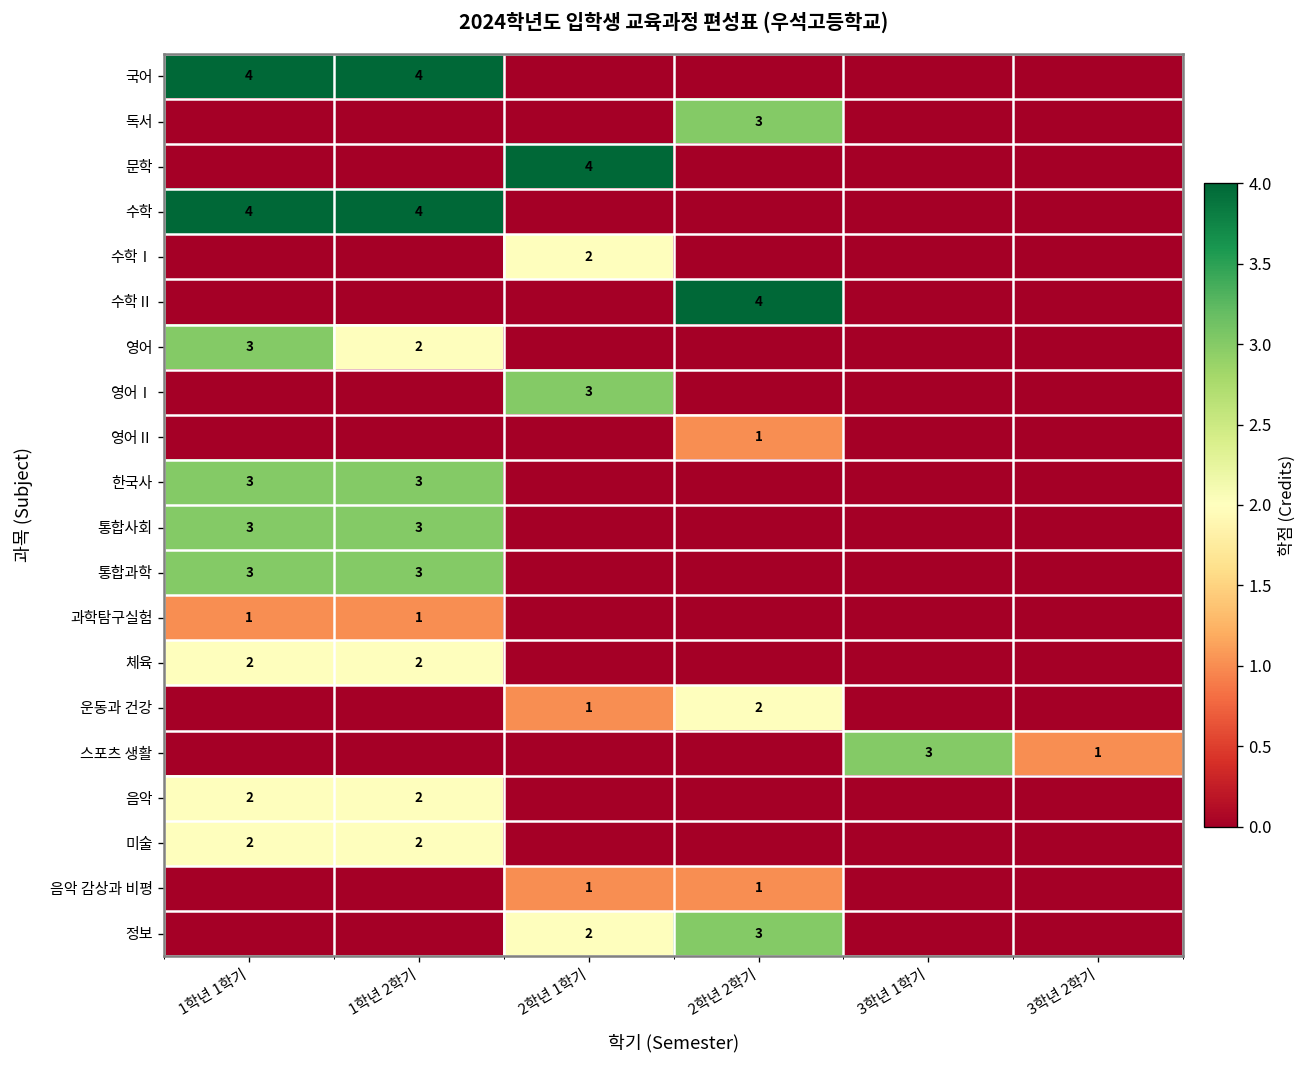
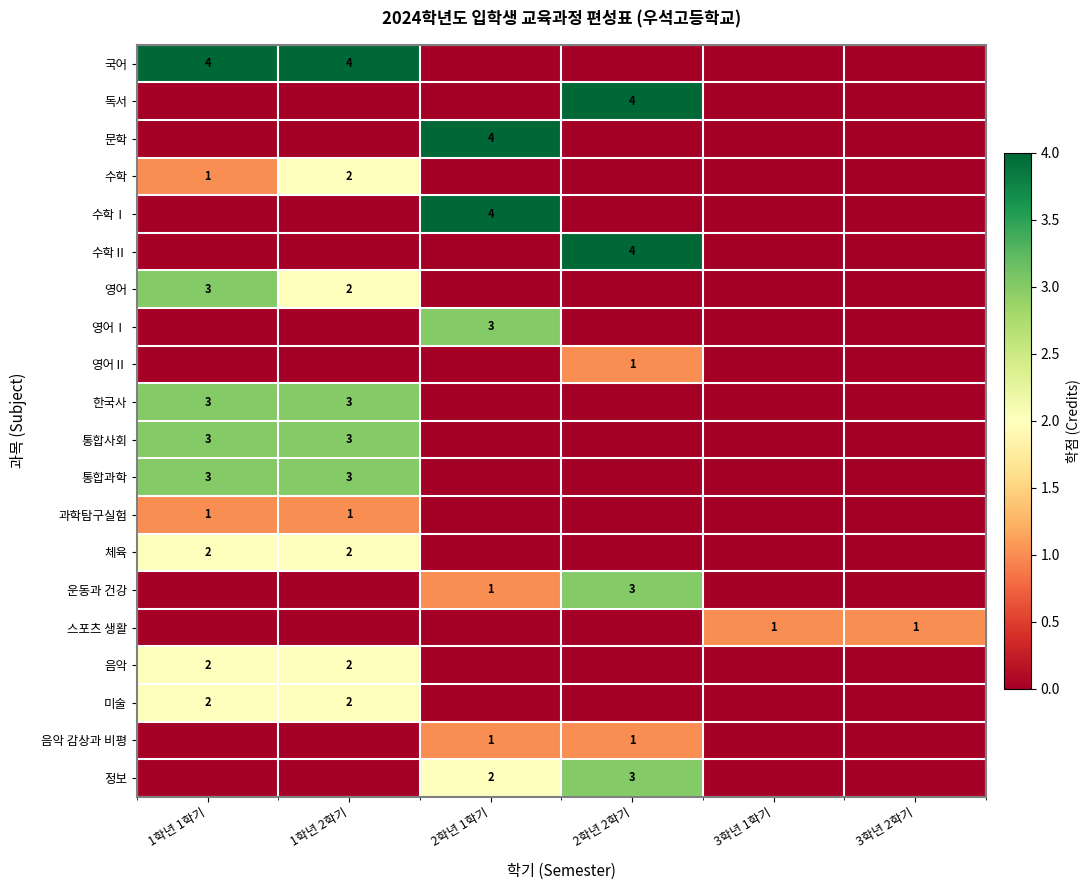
독서, 2학년 2학기: 3 -> 4
수학, 1학년 1학기: 4 -> 1
수학, 1학년 2학기: 4 -> 2
수학Ⅰ, 2학년 1학기: 2 -> 4
운동과 건강, 2학년 2학기: 2 -> 3
스포츠 생활, 3학년 1학기: 3 -> 1
